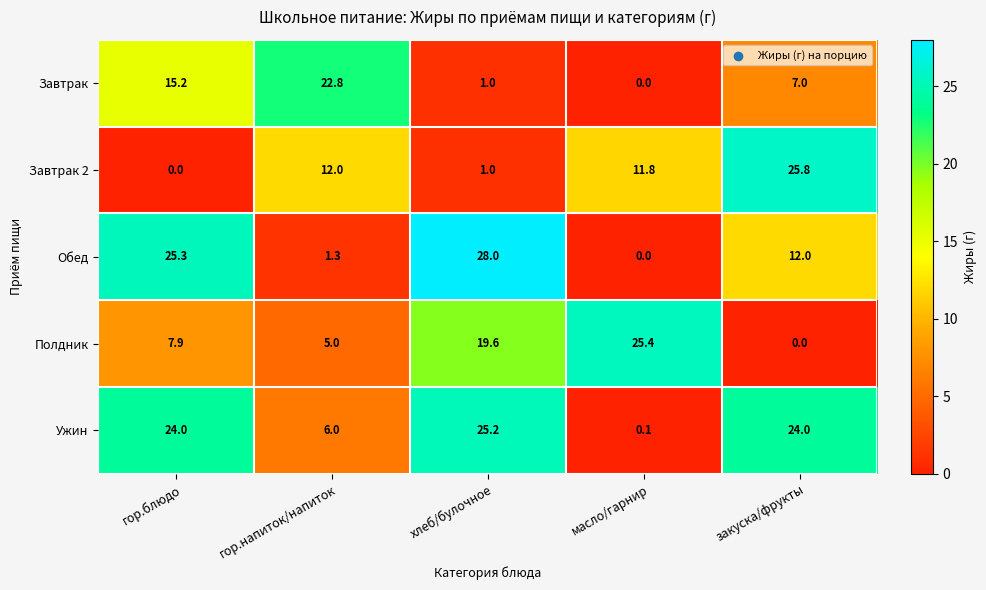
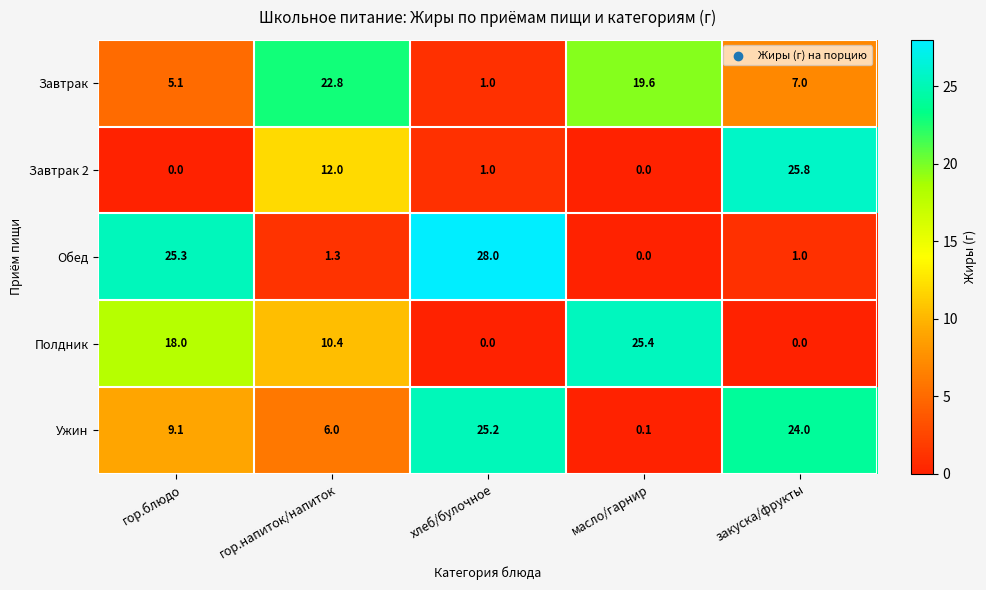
Завтрак, гор.блюдо: 15.2 -> 5.1
Завтрак, масло/гарнир: 0.0 -> 19.6
Завтрак 2, масло/гарнир: 11.8 -> 0.0
Обед, закуска/фрукты: 12.0 -> 1.0
Полдник, гор.блюдо: 7.9 -> 18.0
Полдник, гор.напиток/напиток: 5.0 -> 10.4
Полдник, хлеб/булочное: 19.6 -> 0.0
Ужин, гор.блюдо: 24.0 -> 9.1
